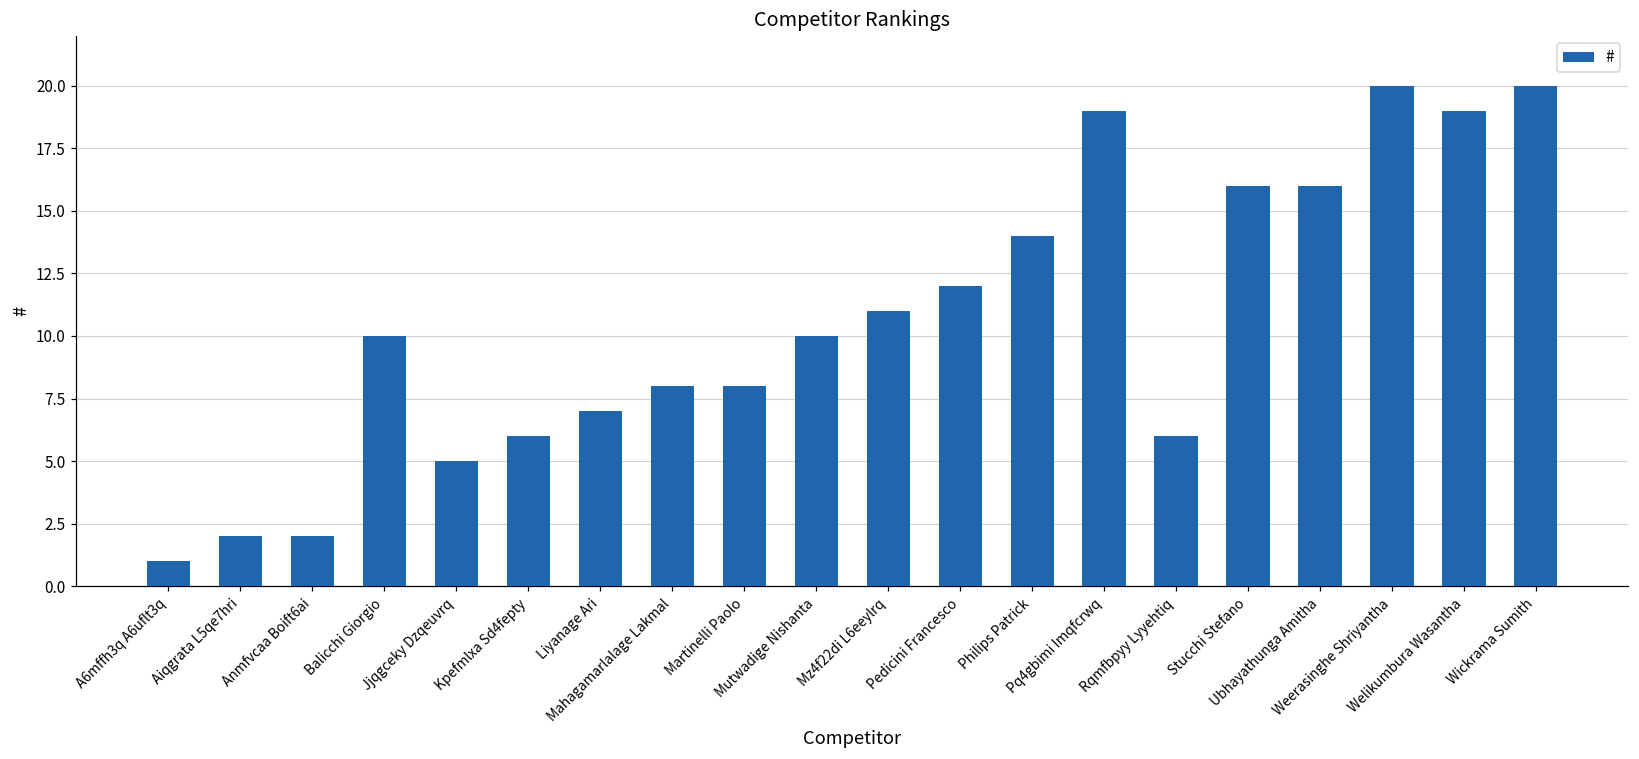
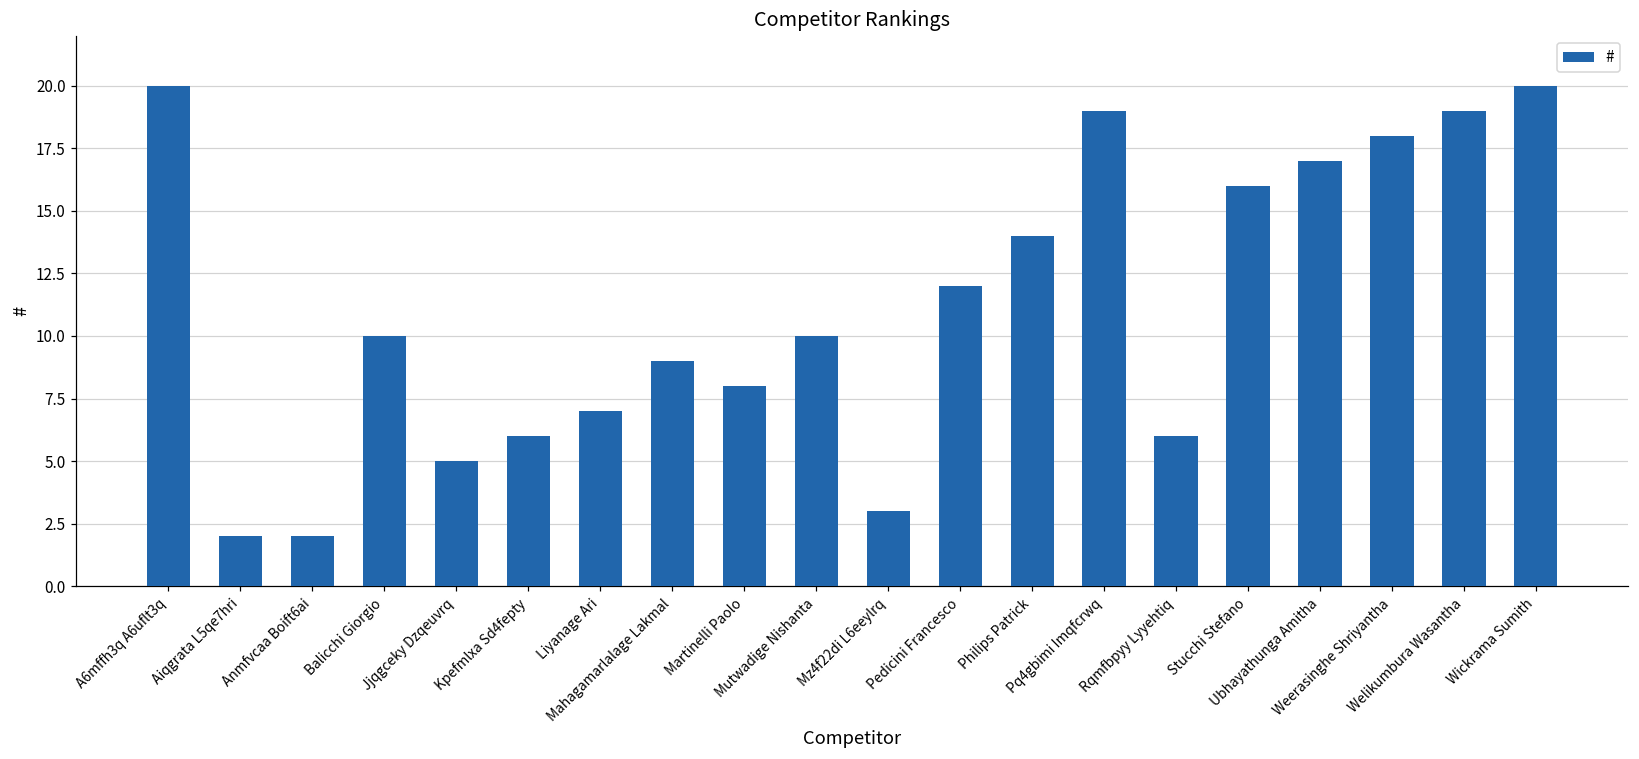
A6mffh3q A6uflt3q: 1 -> 20
Mahagamarlalage Lakmal: 8 -> 9
Mz4f22di L6eeylrq: 11 -> 3
Ubhayathunga Amitha: 16 -> 17
Weerasinghe Shriyantha: 20 -> 18
